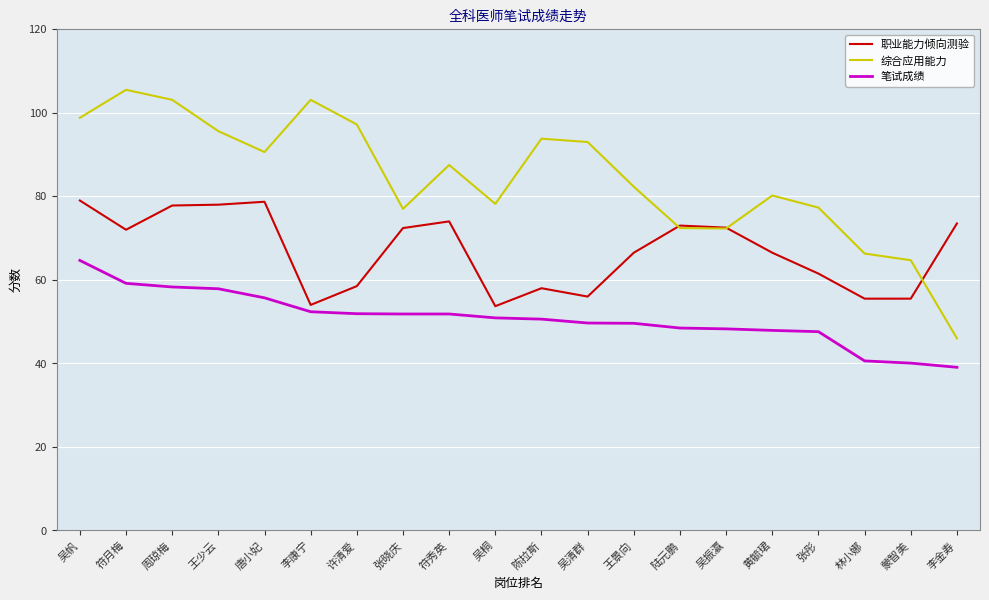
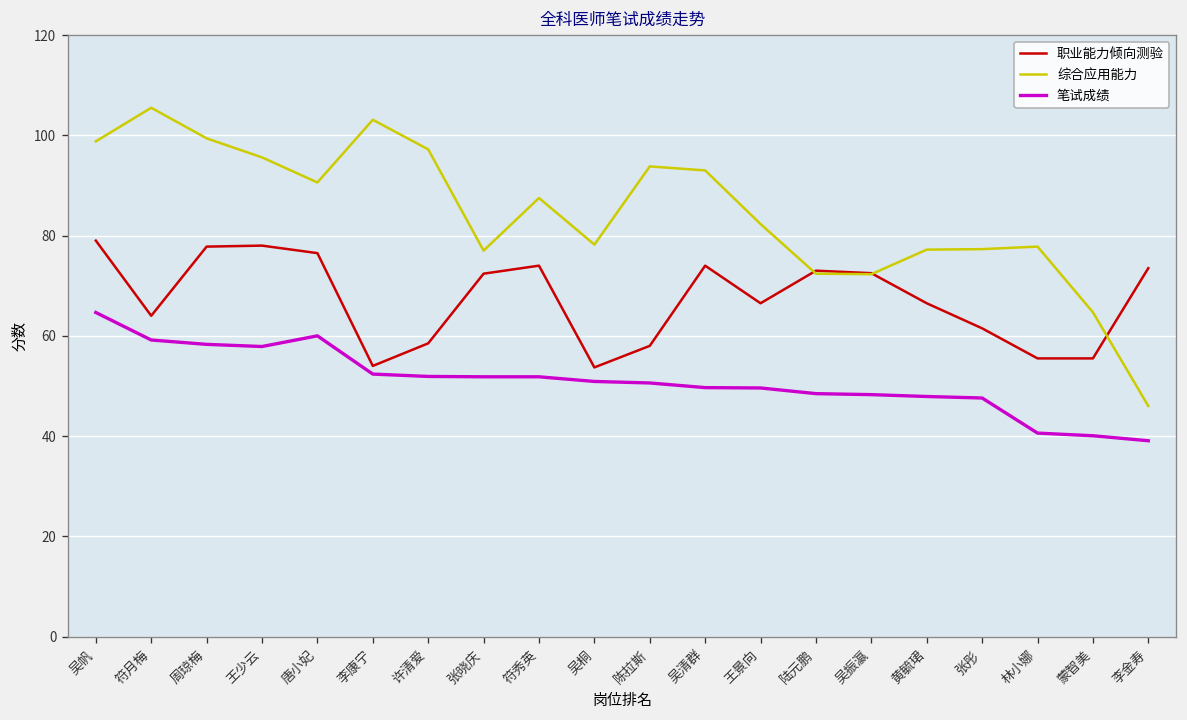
职业能力倾向测验, 符月梅: 72 -> 64
综合应用能力, 周琼梅: 103 -> 99
职业能力倾向测验, 唐小妃: 79 -> 77
笔试成绩, 唐小妃: 56 -> 60
职业能力倾向测验, 吴清群: 56 -> 74
综合应用能力, 黄毓珺: 80 -> 77
综合应用能力, 林小娜: 66 -> 78
